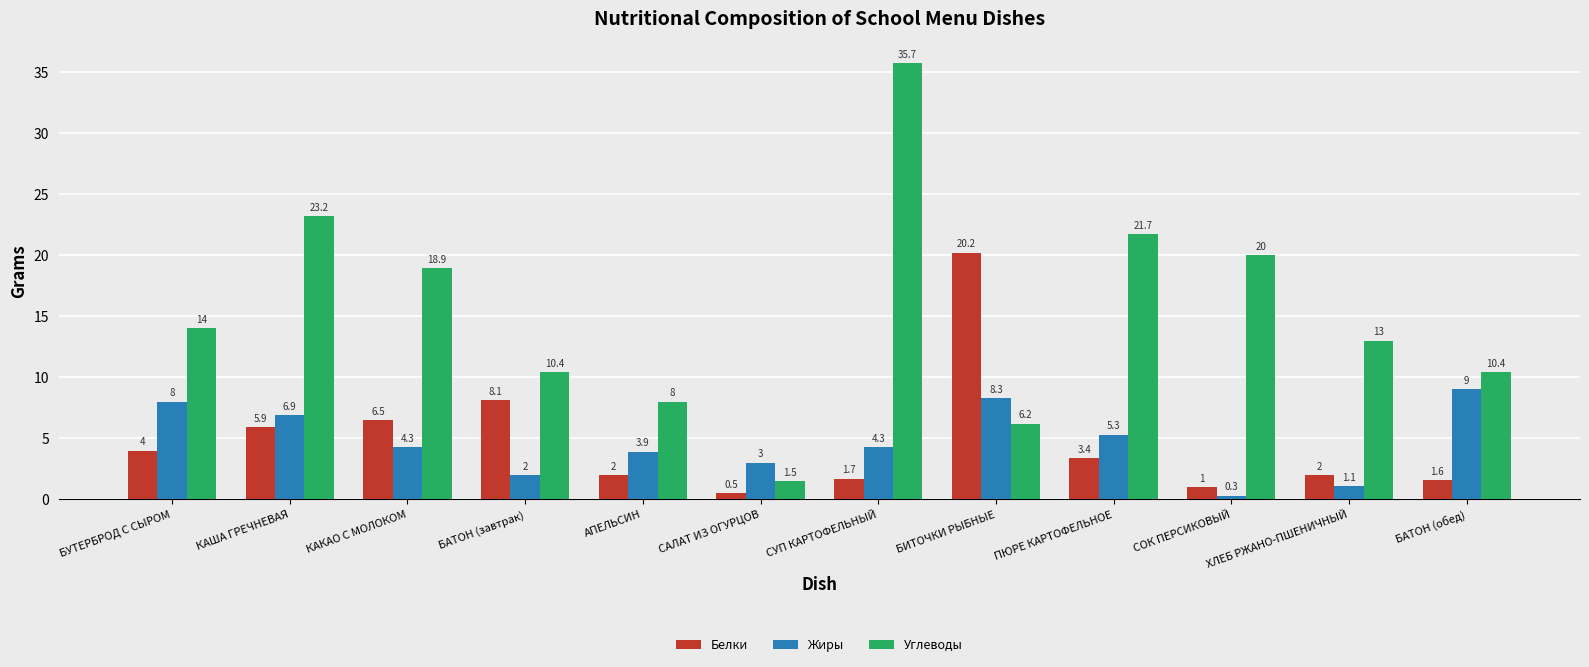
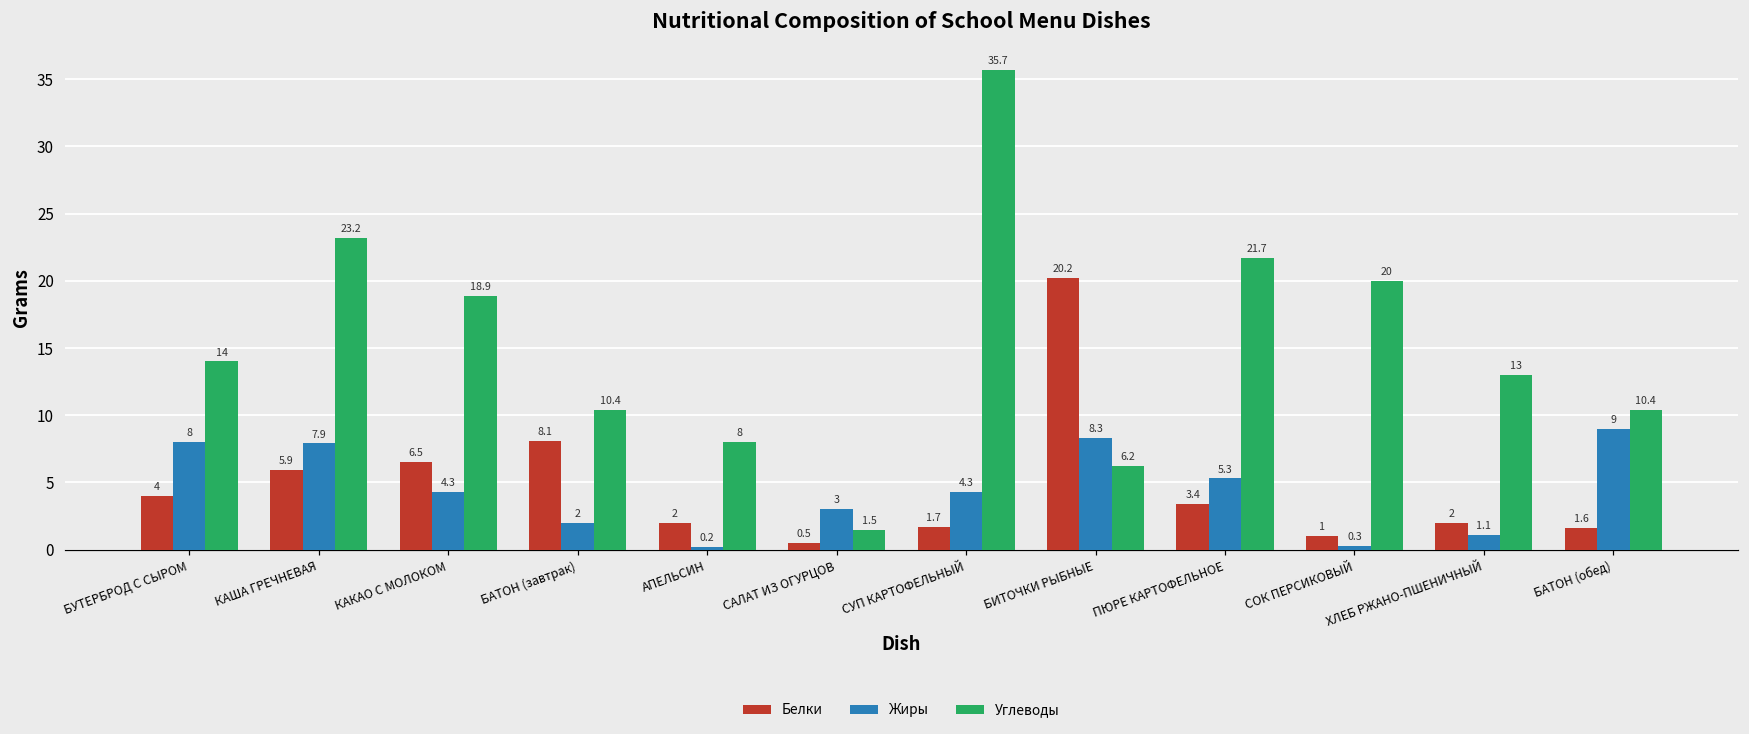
Жиры, КАША ГРЕЧНЕВАЯ: 6.9 -> 7.9
Жиры, АПЕЛЬСИН: 3.9 -> 0.2
